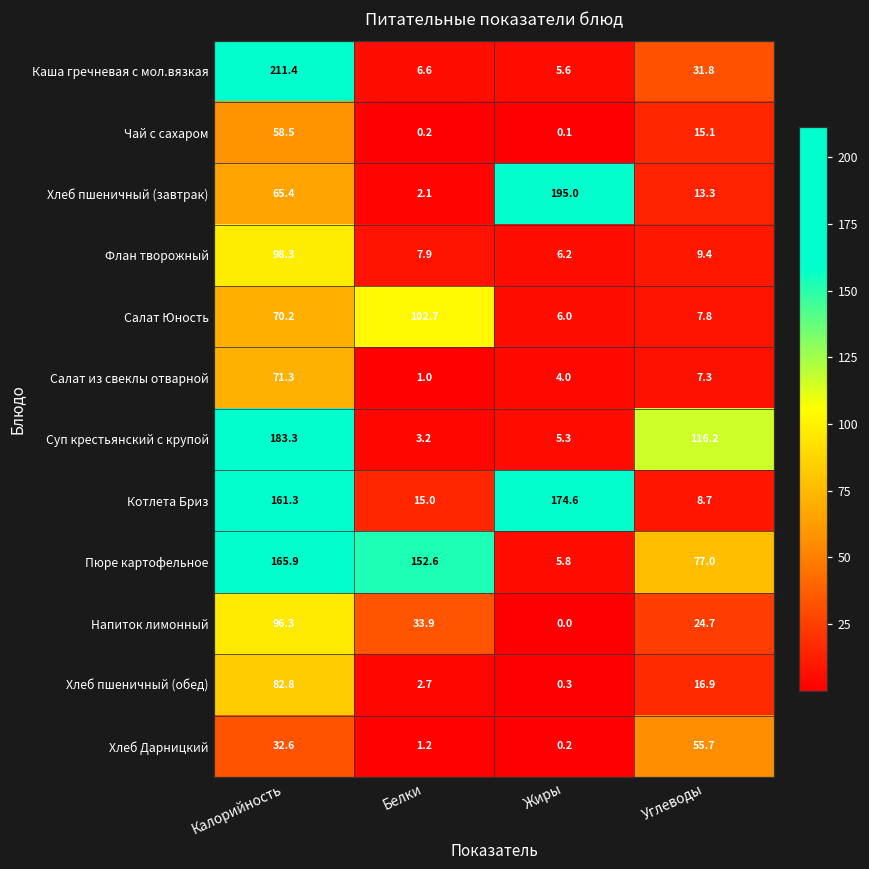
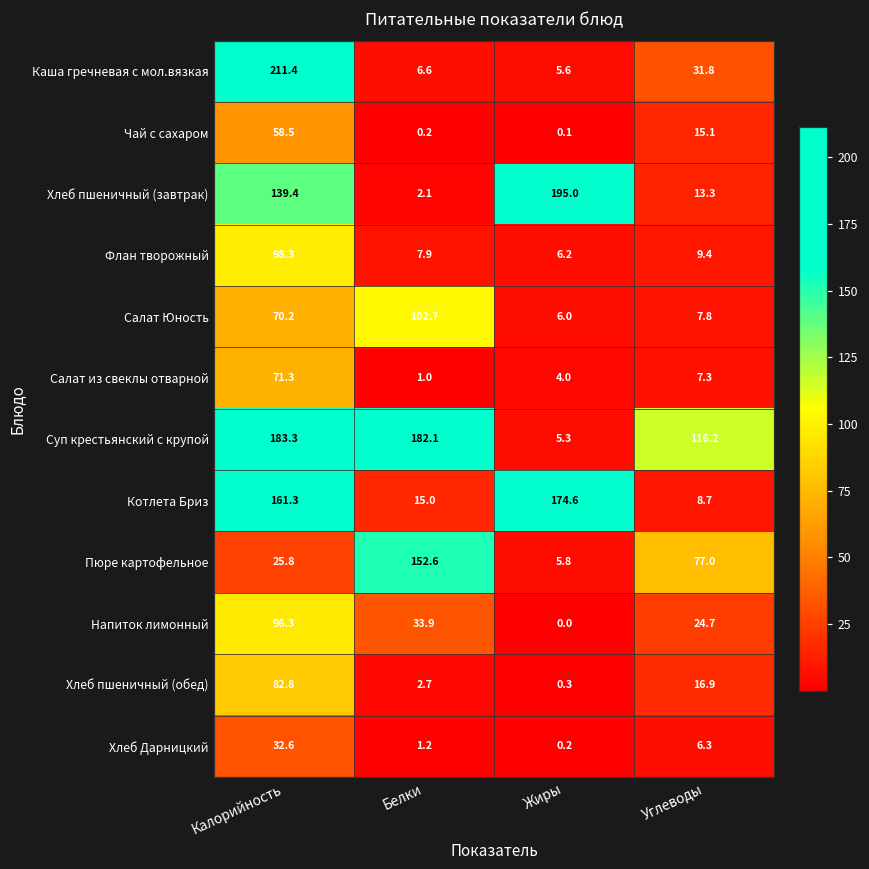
Хлеб пшеничный (завтрак), Калорийность: 65.4 -> 139.4
Суп крестьянский с крупой, Белки: 3.2 -> 182.1
Пюре картофельное, Калорийность: 165.9 -> 25.8
Хлеб Дарницкий, Углеводы: 55.7 -> 6.3
